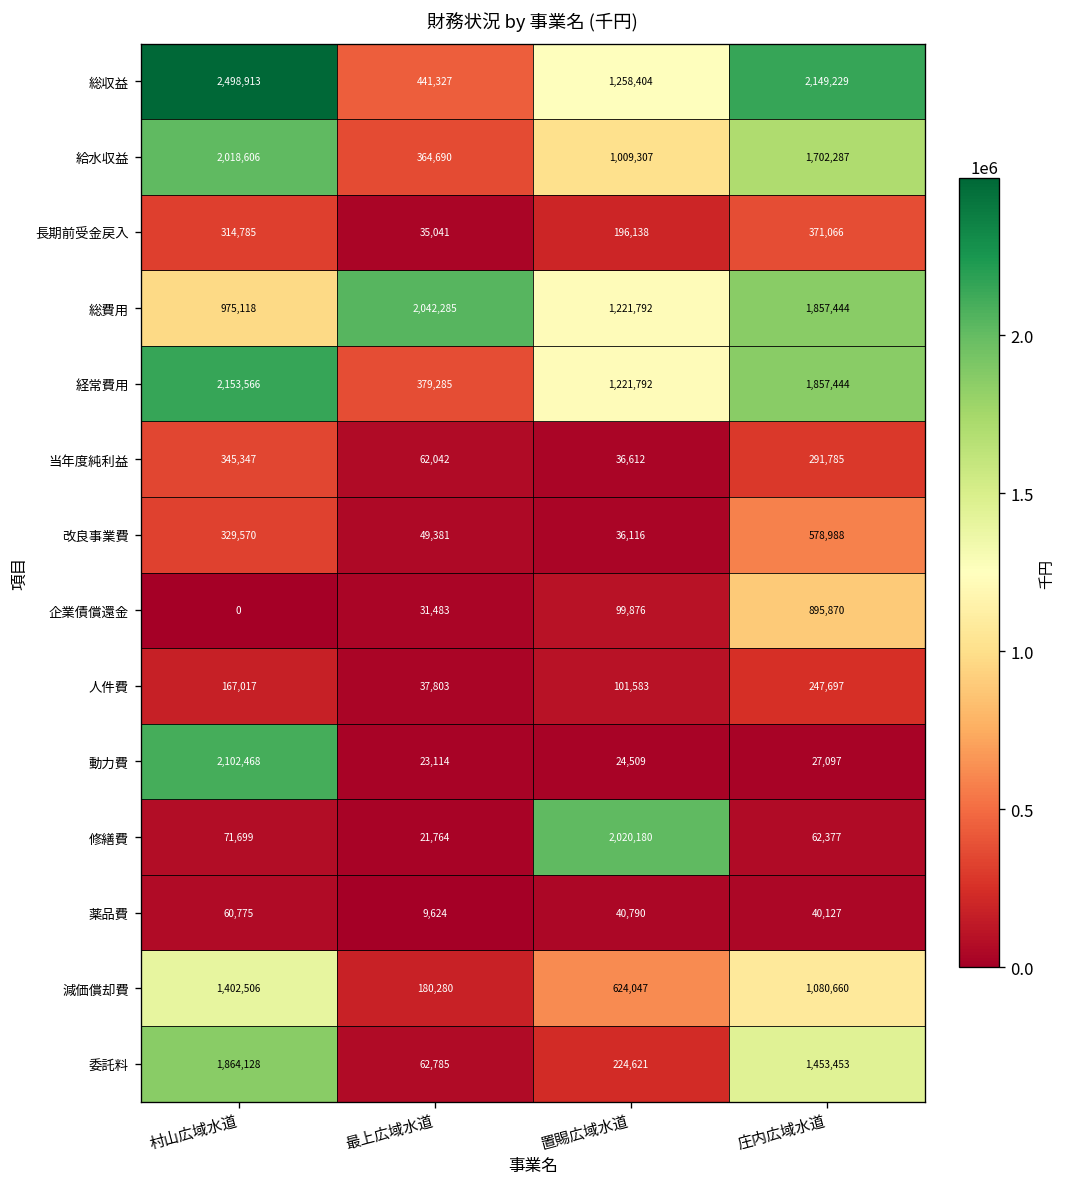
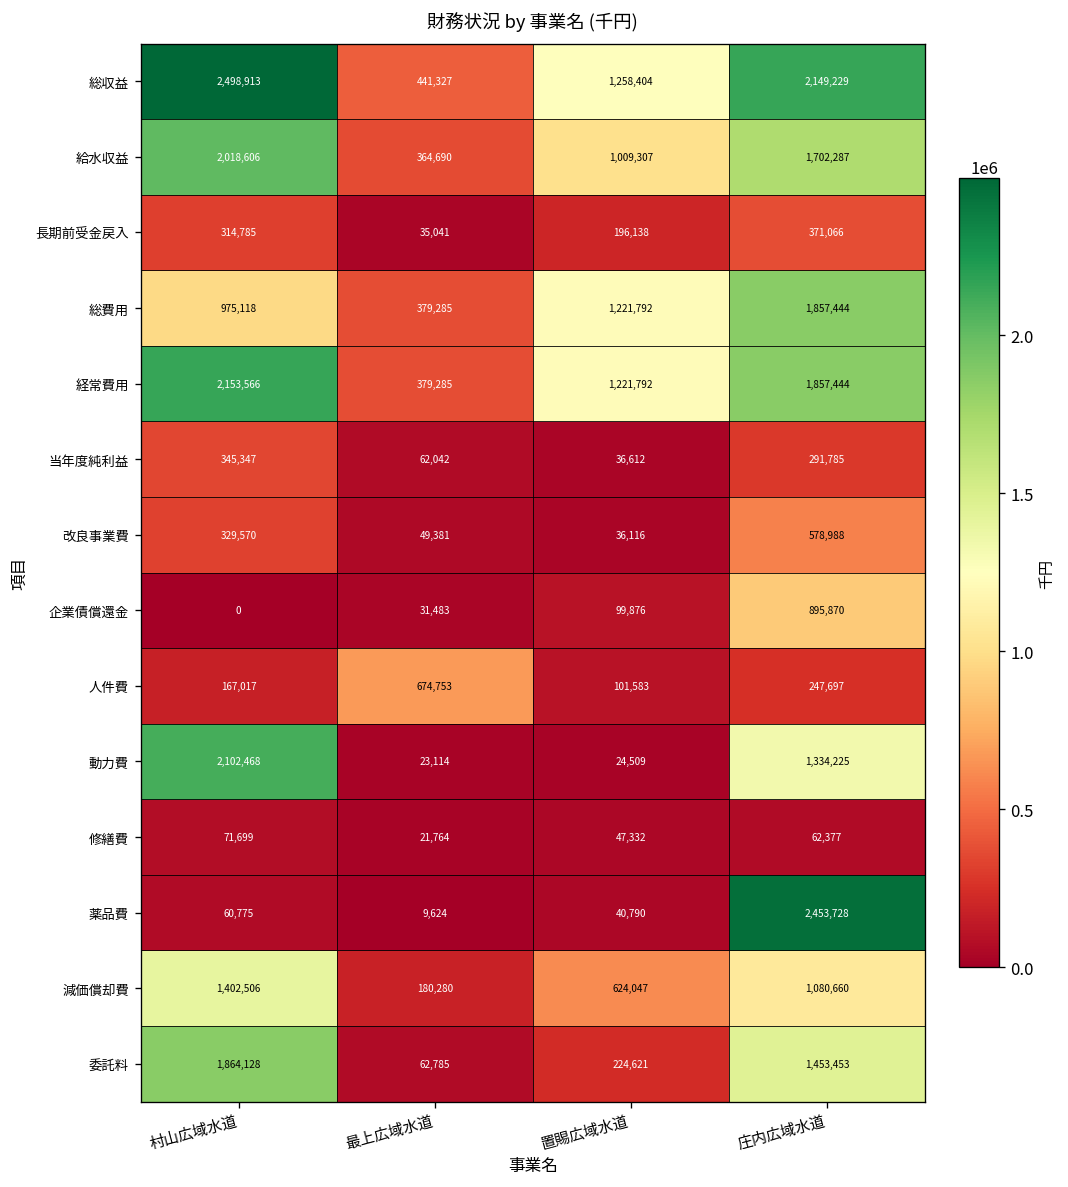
総費用, 最上広域水道: 2,042,285 -> 379,285
人件費, 最上広域水道: 37,803 -> 674,753
動力費, 庄内広域水道: 27,097 -> 1,334,225
修繕費, 置賜広域水道: 2,020,180 -> 47,332
薬品費, 庄内広域水道: 40,127 -> 2,453,728
